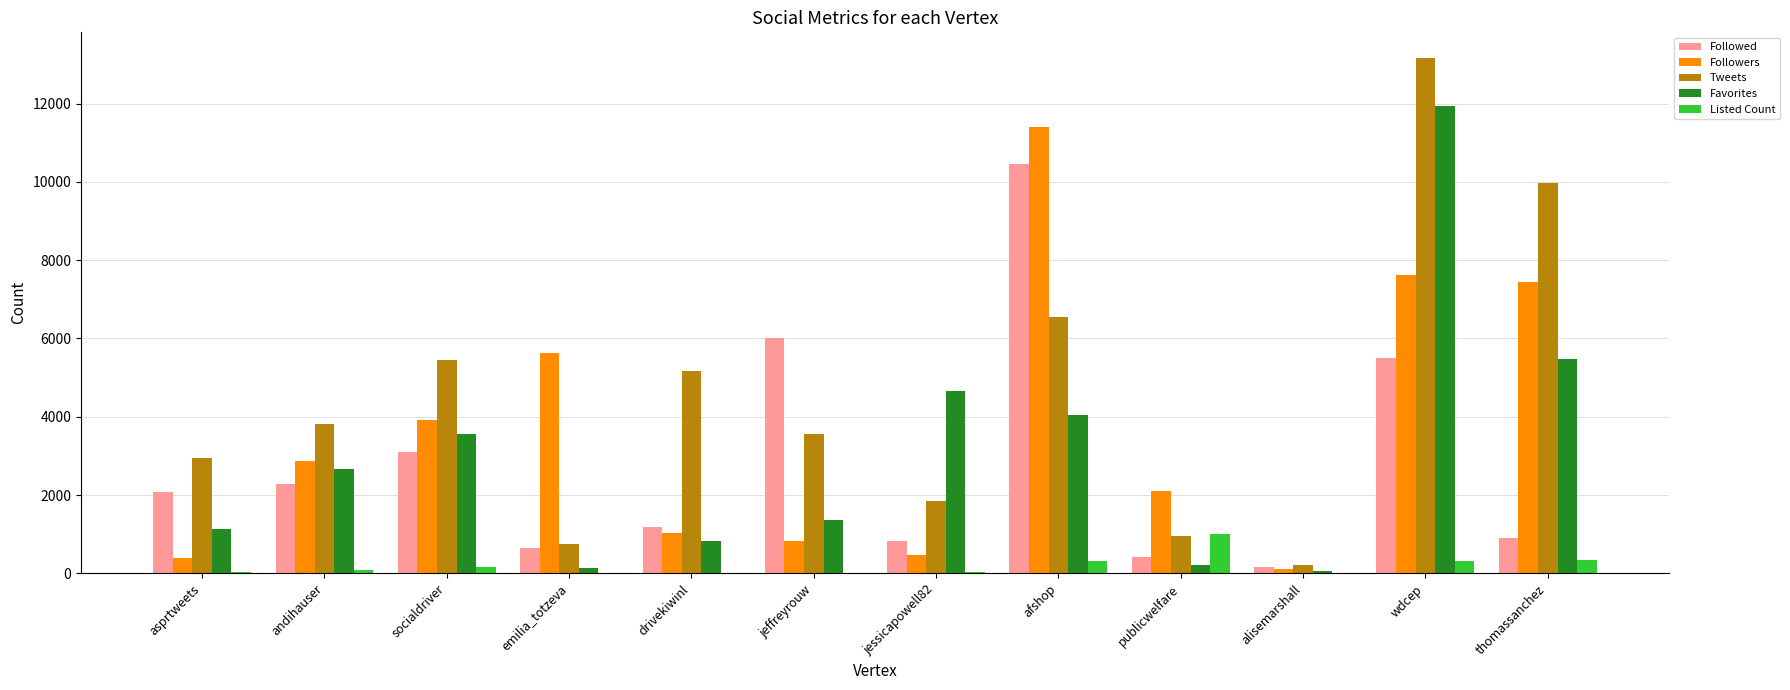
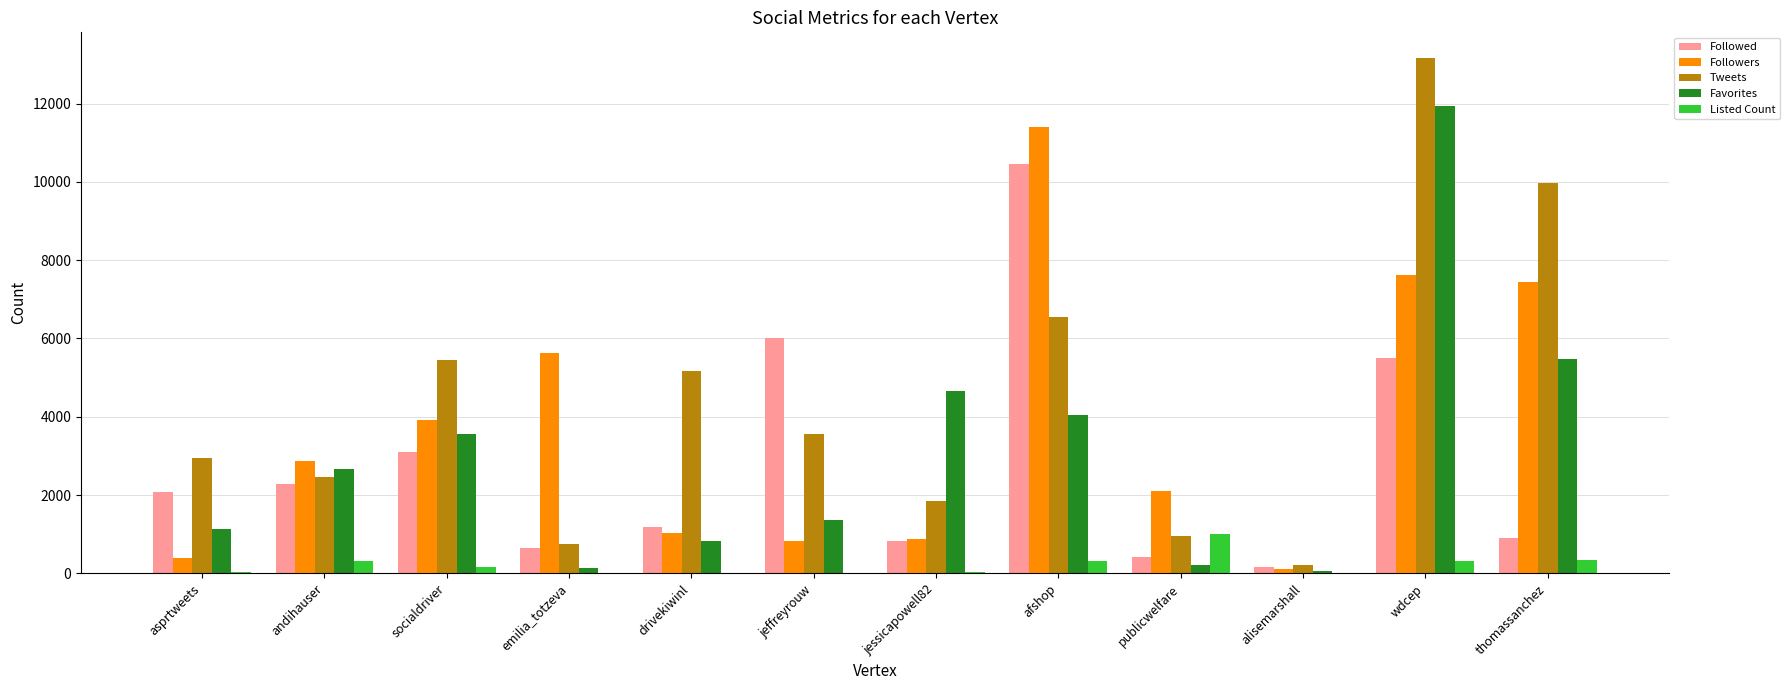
Tweets, andihauser: 3800 -> 2500
Listed Count, andihauser: 100 -> 300
Followers, jessicapowell82: 500 -> 900
